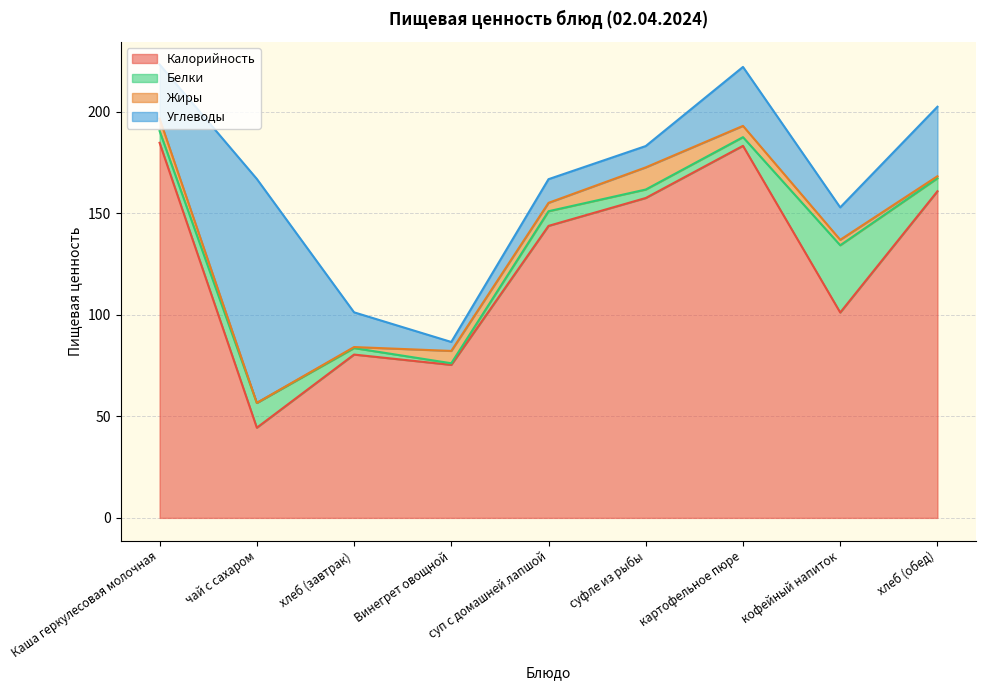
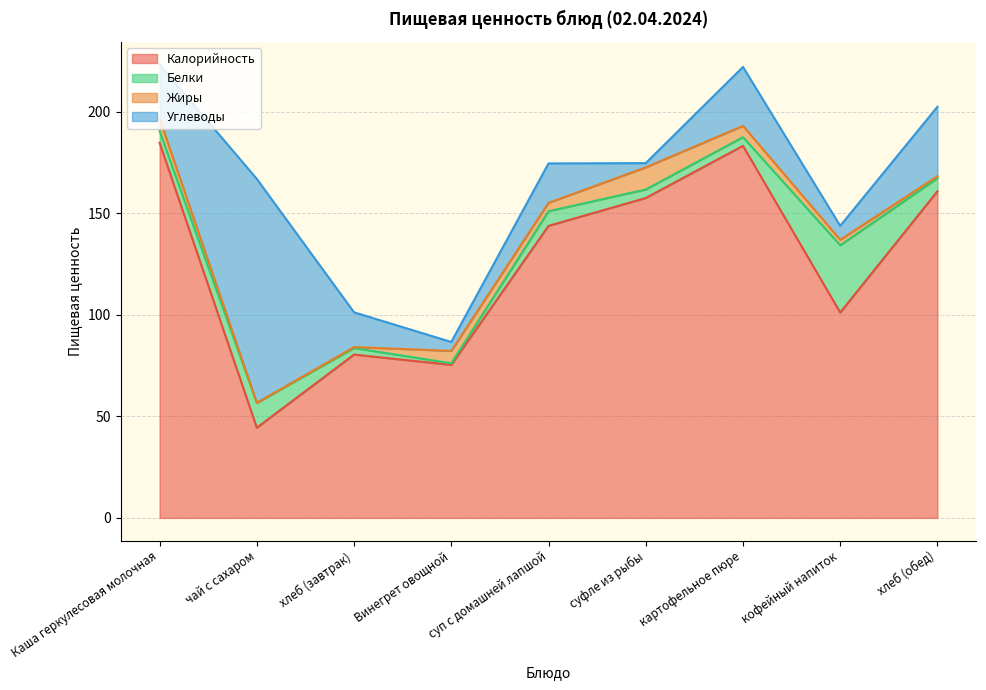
Углеводы, суп с домашней лапшой: 12 -> 19
Углеводы, суфле из рыбы: 11 -> 2
Углеводы, кофейный напиток: 16 -> 7
